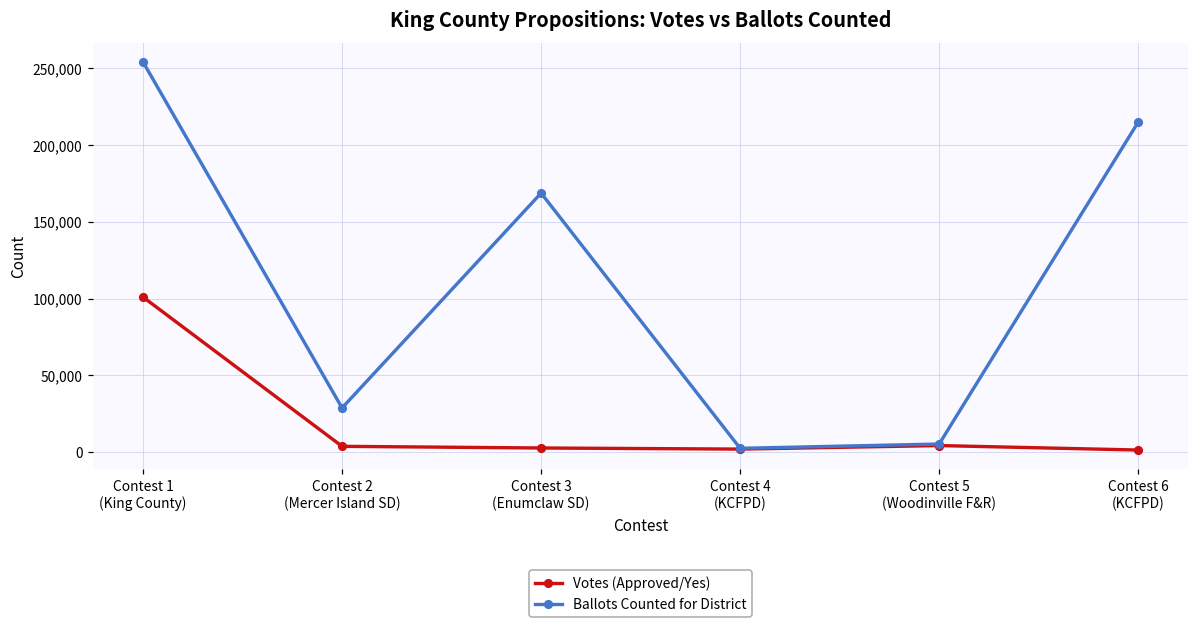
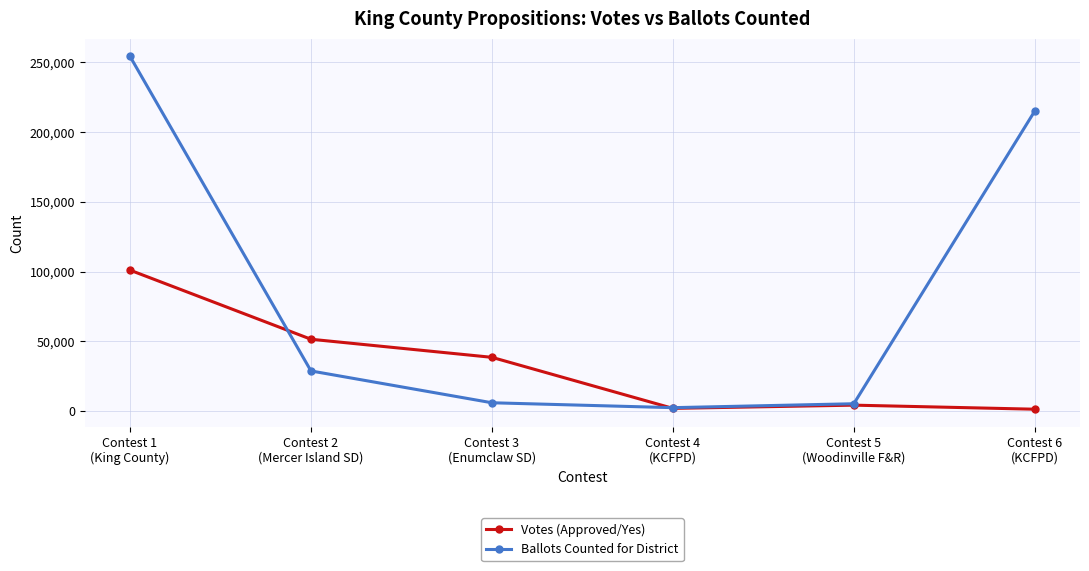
Votes (Approved/Yes), Contest 2 (Mercer Island SD): 4,000 -> 52,000
Votes (Approved/Yes), Contest 3 (Enumclaw SD): 3,000 -> 39,000
Ballots Counted for District, Contest 3 (Enumclaw SD): 169,000 -> 6,000
